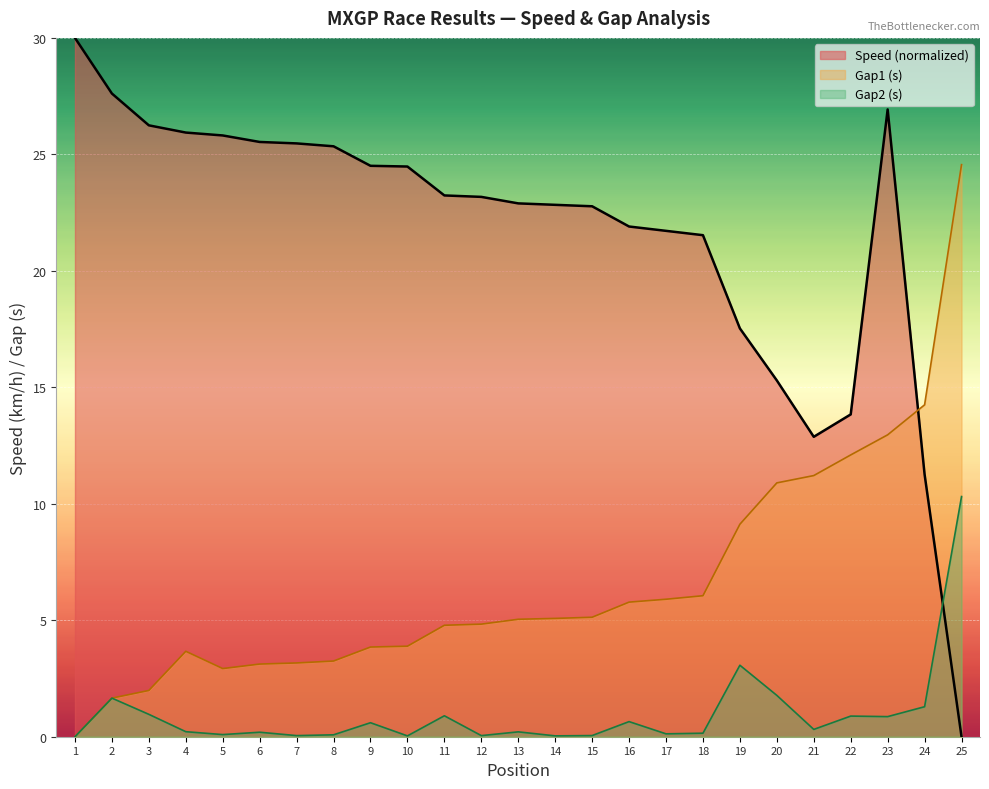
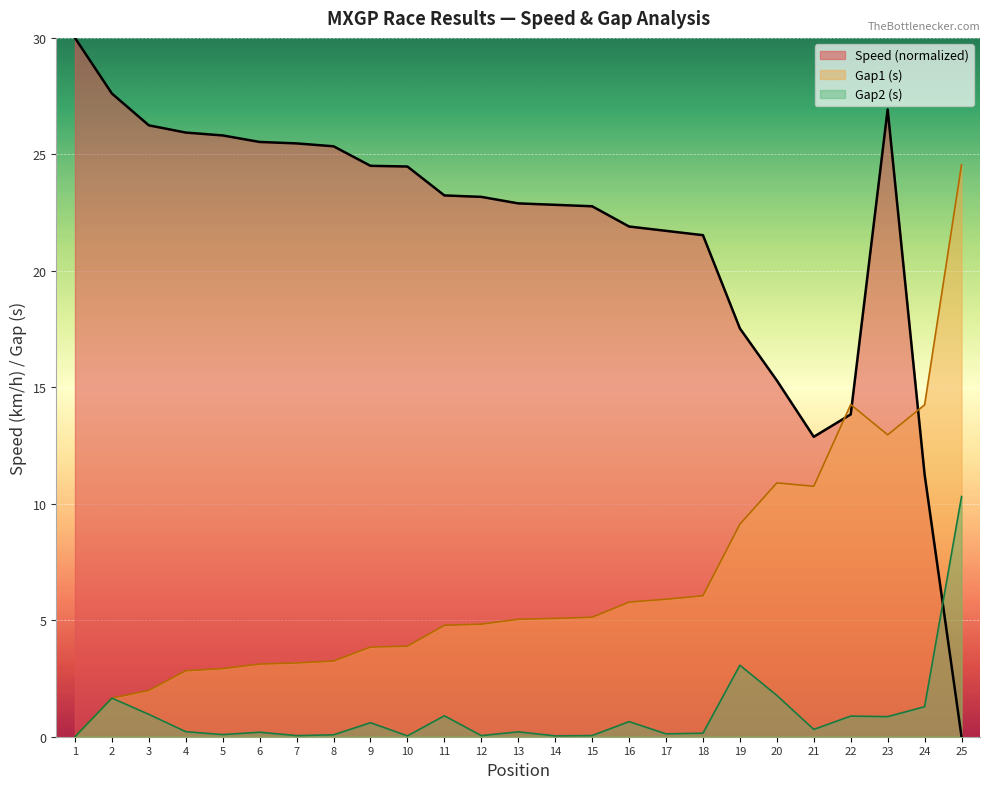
Gap1 (s), 4: 3.7 -> 2.8
Gap1 (s), 21: 11.2 -> 10.8
Gap1 (s), 22: 12.1 -> 14.3
